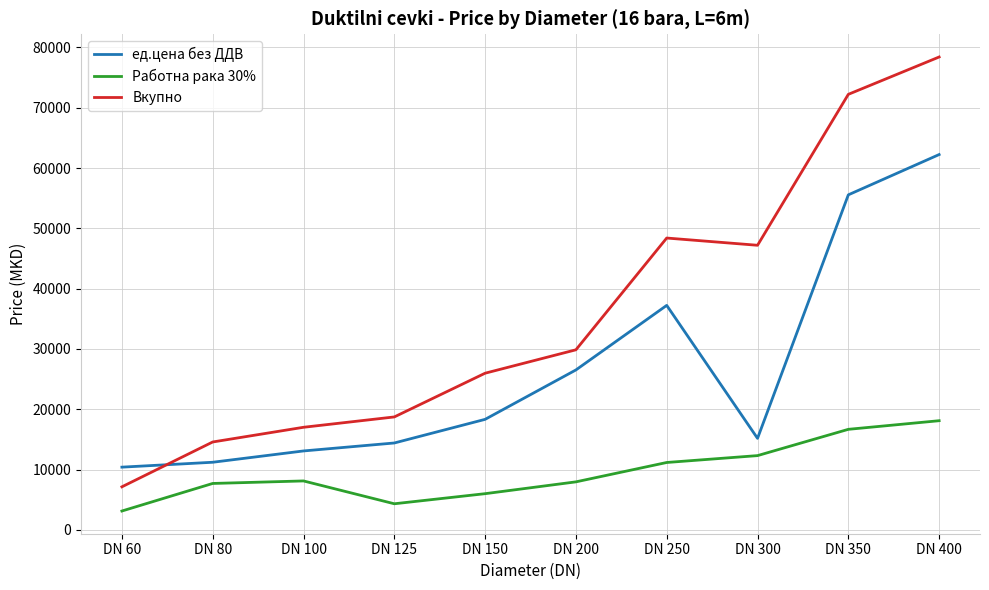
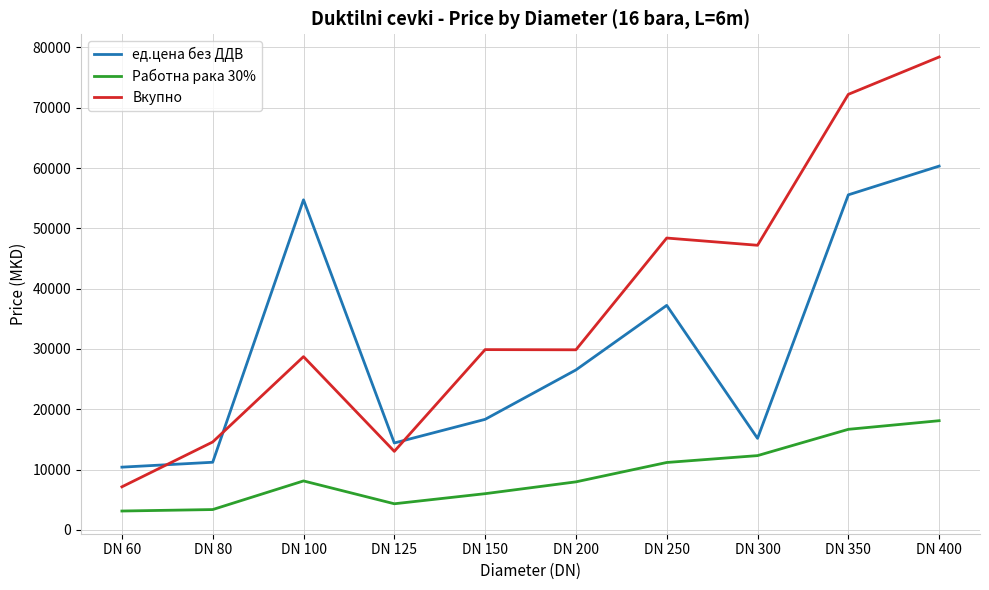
Работна рака 30%, DN 80: 8000 -> 3000
ед.цена без ДДВ, DN 100: 13000 -> 55000
Вкупно, DN 100: 17000 -> 29000
Вкупно, DN 125: 19000 -> 13000
Вкупно, DN 150: 26000 -> 30000
ед.цена без ДДВ, DN 400: 62000 -> 60000
